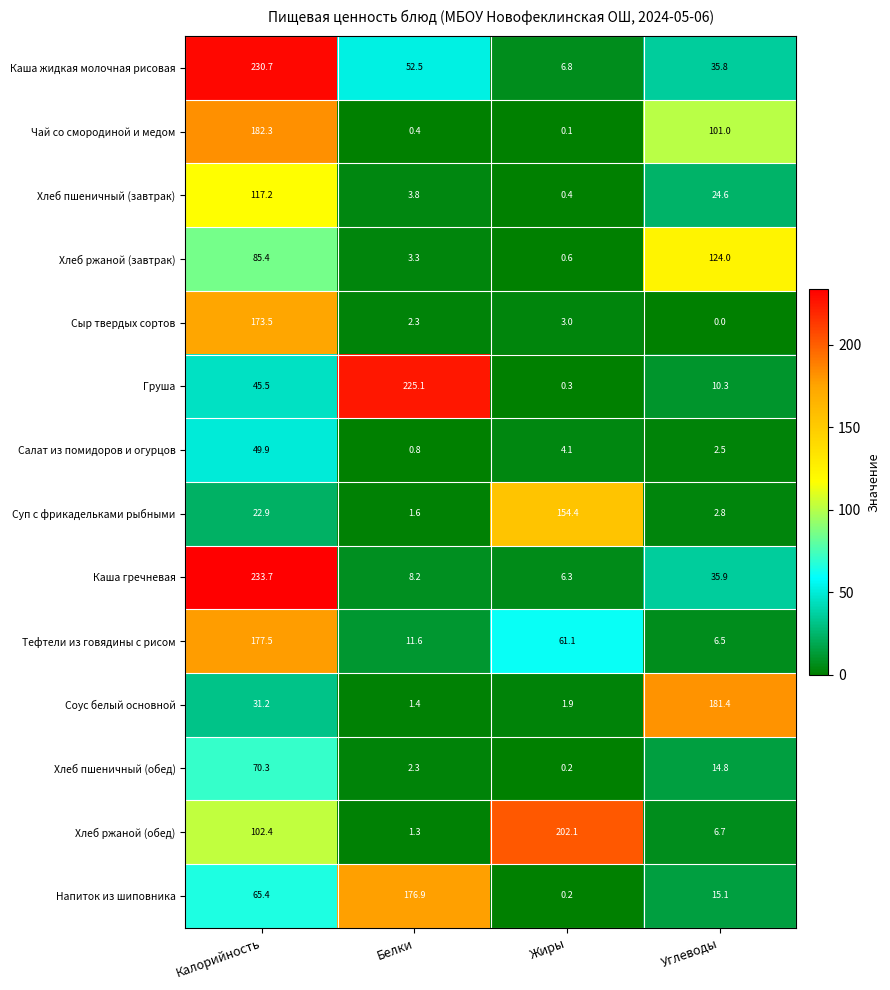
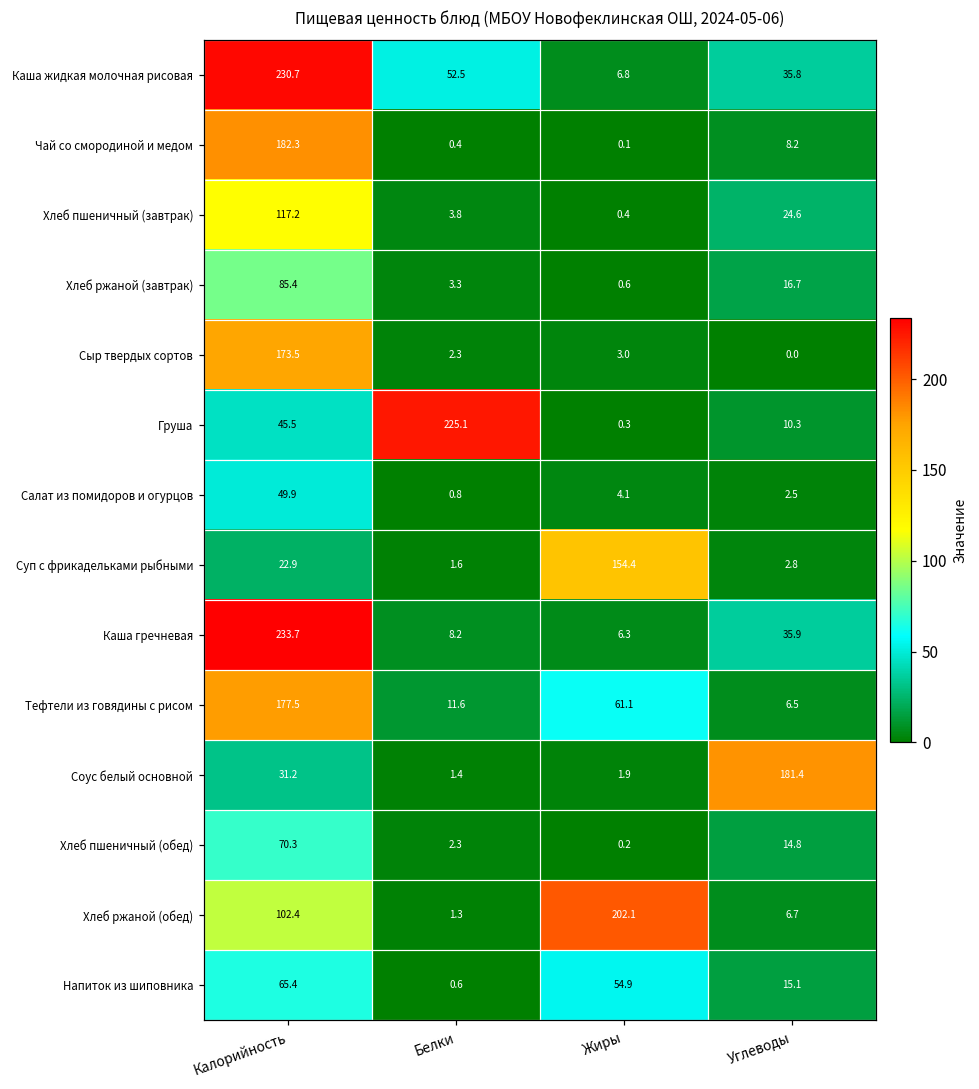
Чай со смородиной и медом, Углеводы: 101.0 -> 8.2
Хлеб ржаной (завтрак), Углеводы: 124.0 -> 16.7
Напиток из шиповника, Белки: 176.9 -> 0.6
Напиток из шиповника, Жиры: 0.2 -> 54.9
